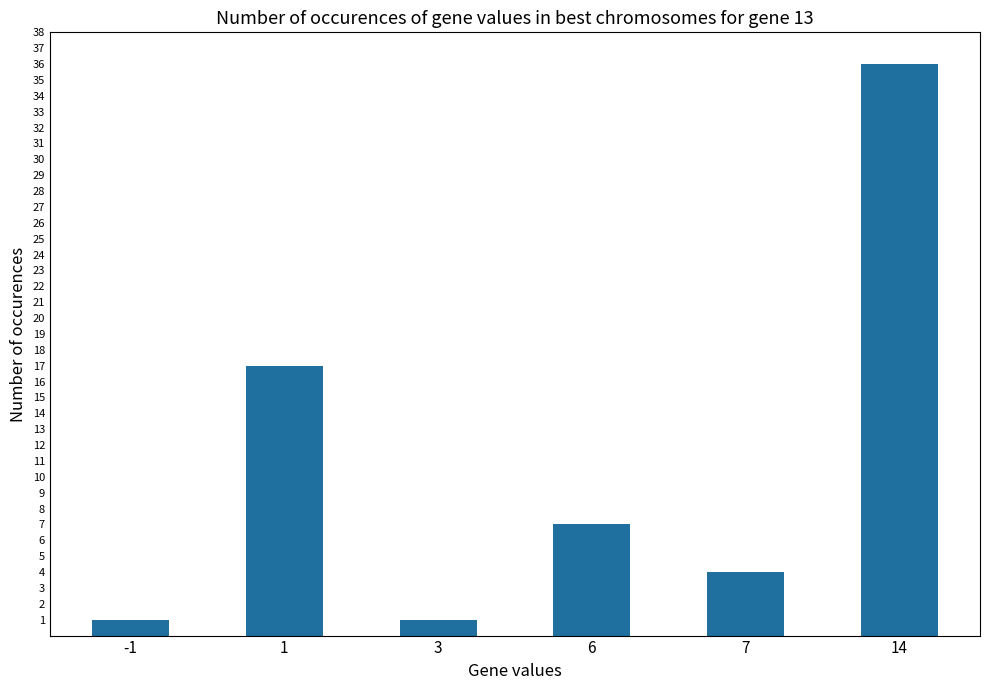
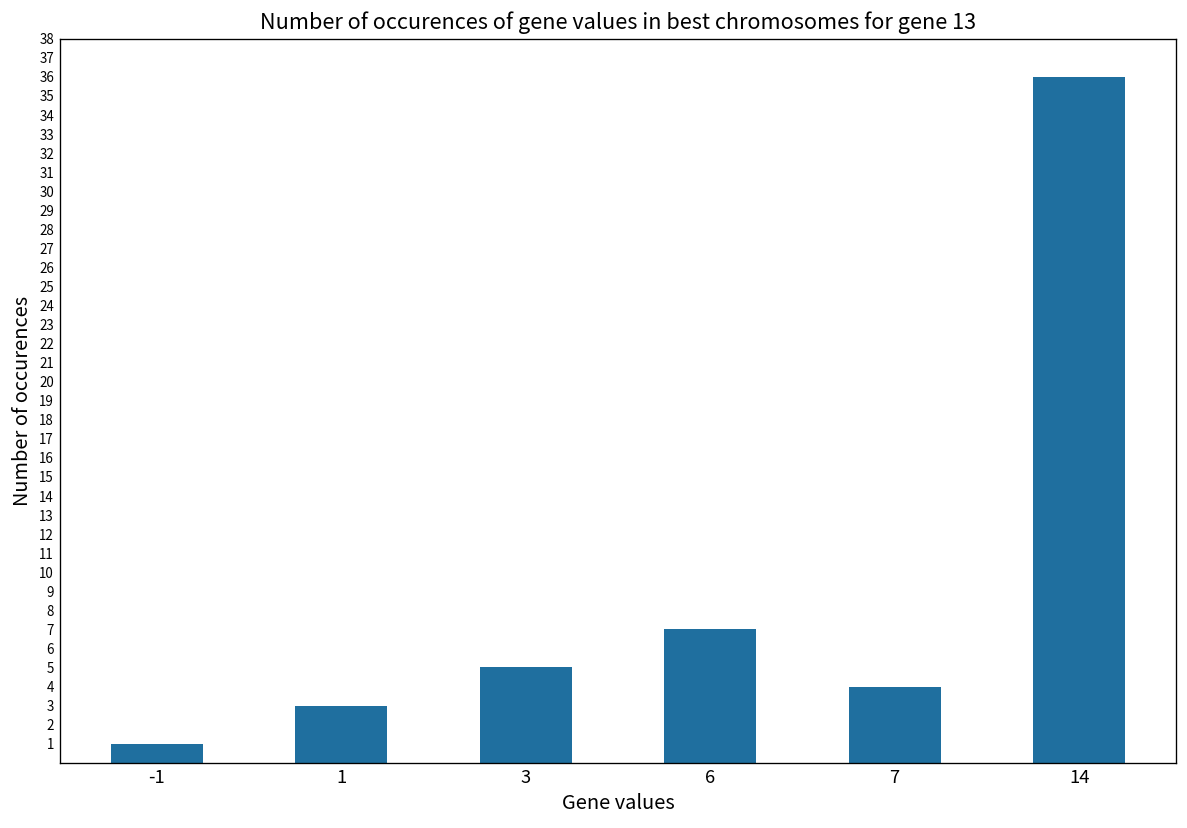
1: 17 -> 3
3: 1 -> 5
